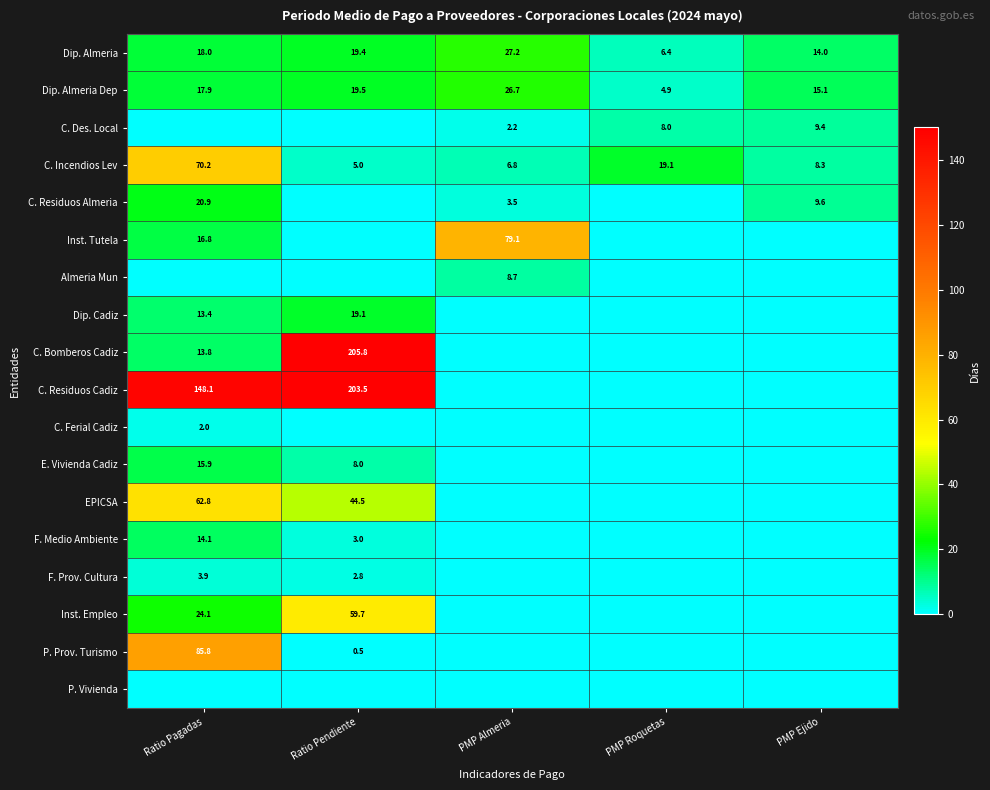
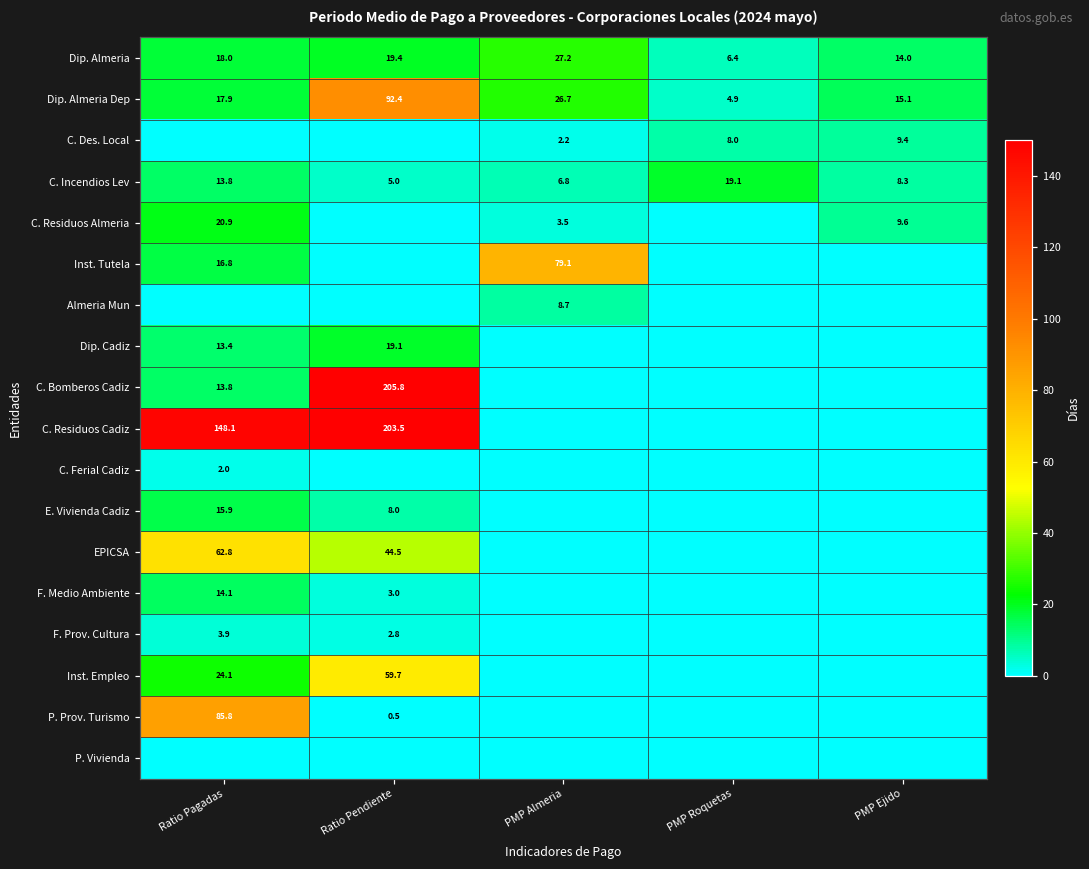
Dip. Almeria Dep, Ratio Pendiente: 19.5 -> 92.4
C. Incendios Lev, Ratio Pagadas: 70.2 -> 13.8
